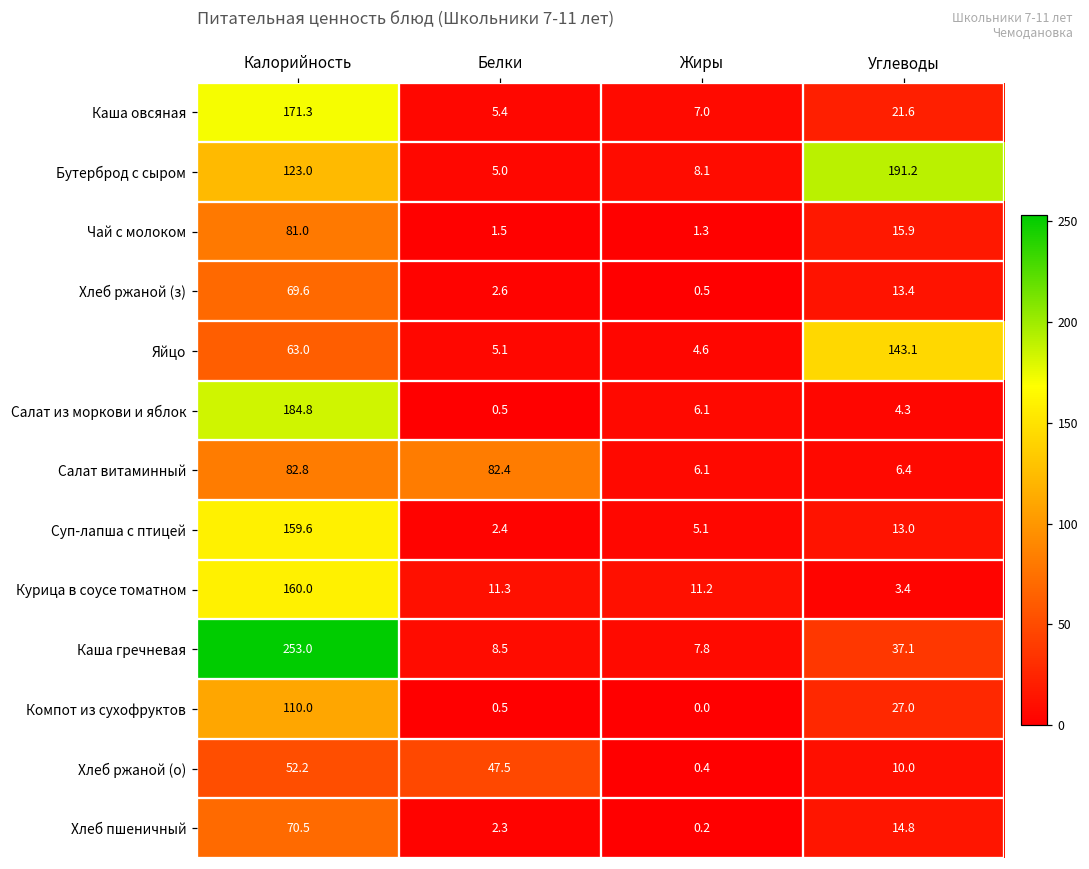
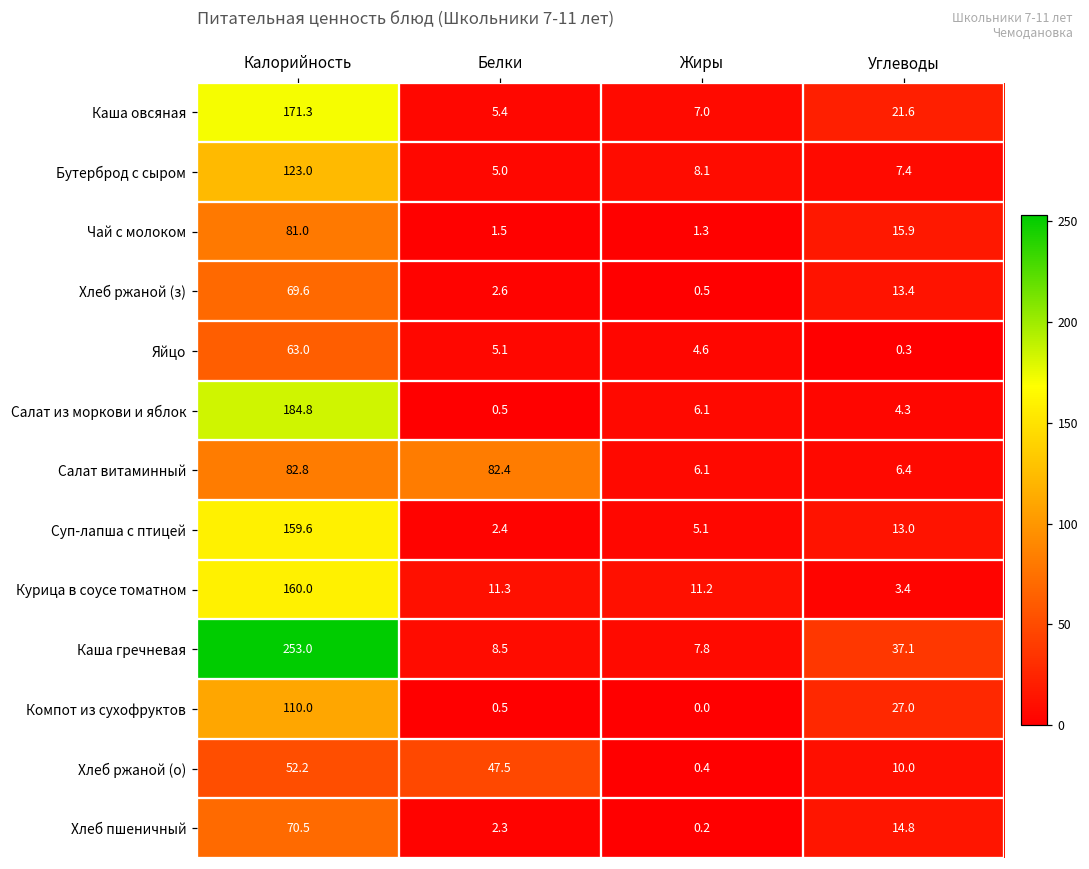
Бутерброд с сыром, Углеводы: 191.2 -> 7.4
Яйцо, Углеводы: 143.1 -> 0.3
